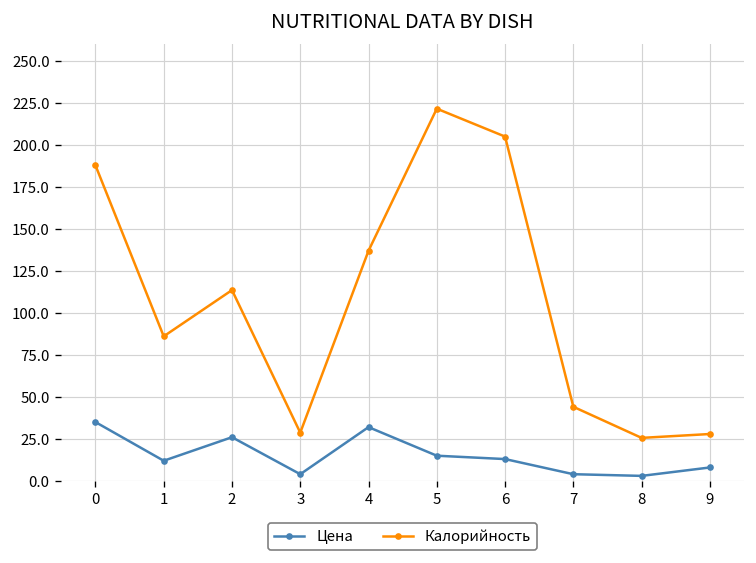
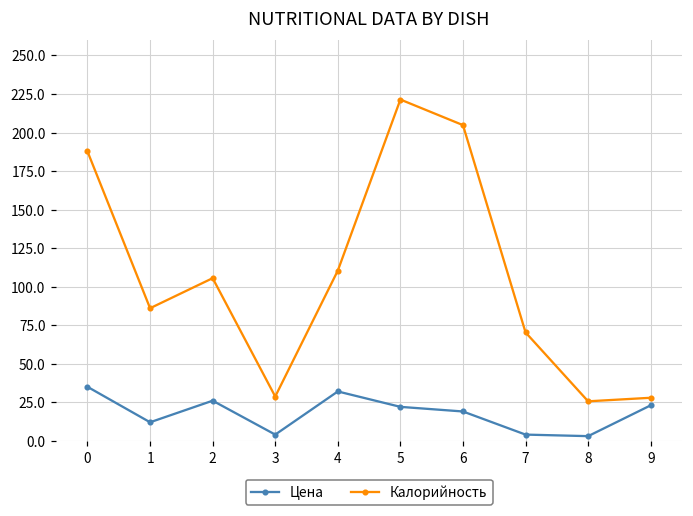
Калорийность, 2: 114 -> 106
Калорийность, 4: 137 -> 110
Цена, 5: 15 -> 22
Цена, 6: 13 -> 19
Калорийность, 7: 44 -> 70
Цена, 9: 8 -> 23
